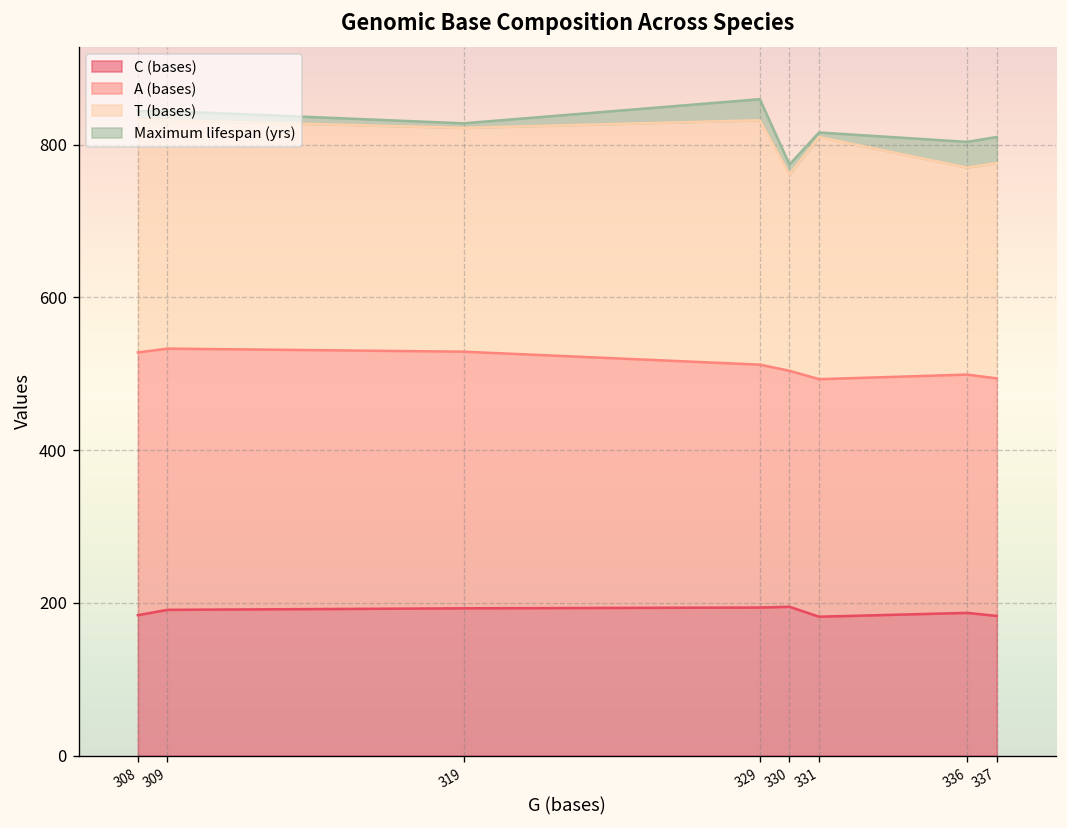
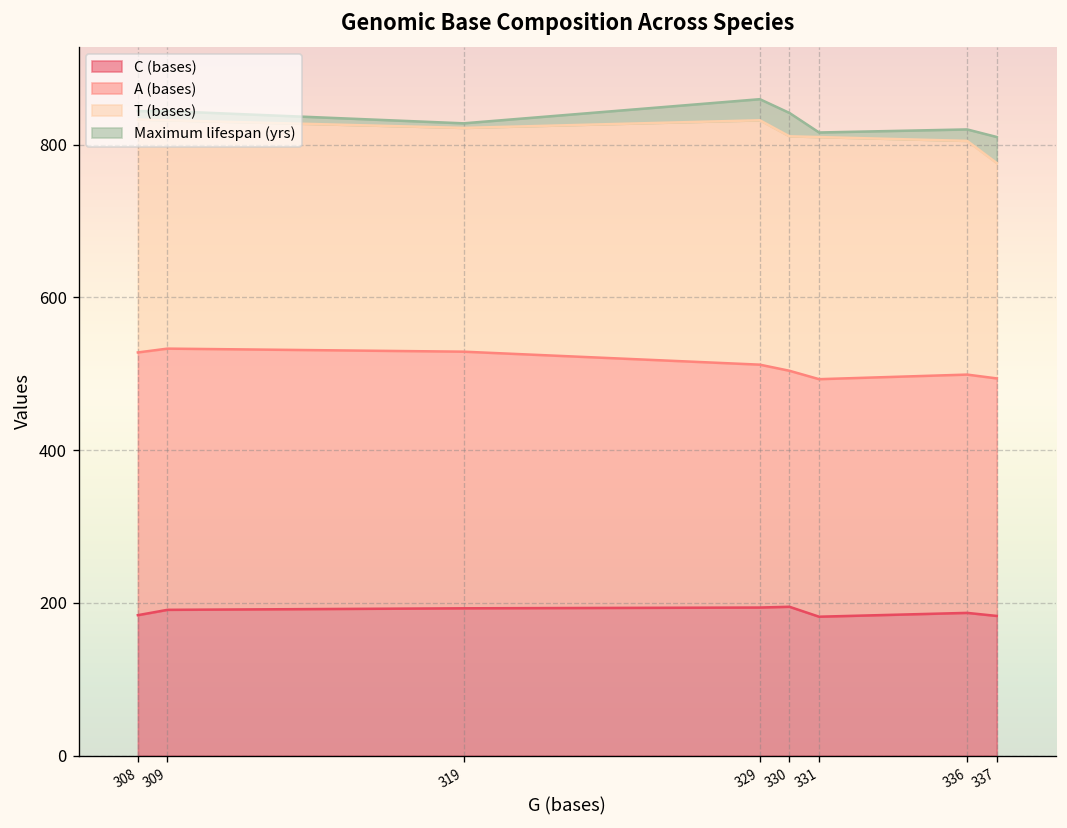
T (bases), 330: 260 -> 310
Maximum lifespan (yrs), 330: 10 -> 30
T (bases), 336: 270 -> 310
Maximum lifespan (yrs), 336: 30 -> 20
